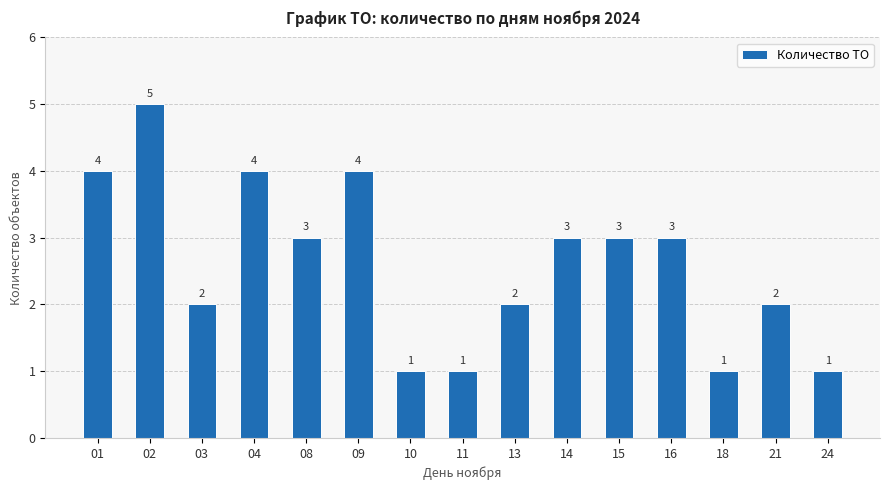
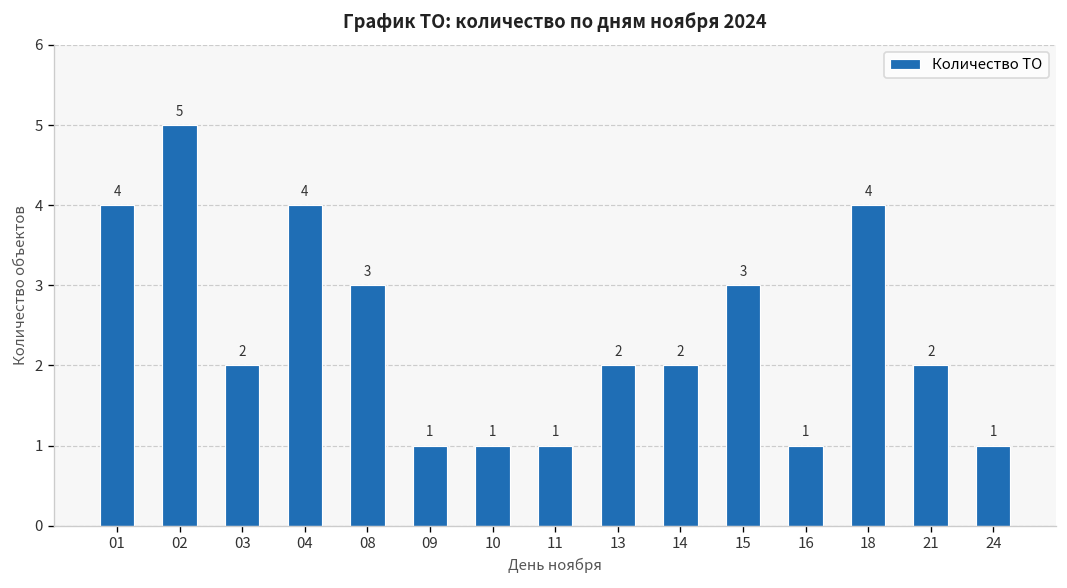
09: 4 -> 1
14: 3 -> 2
16: 3 -> 1
18: 1 -> 4
